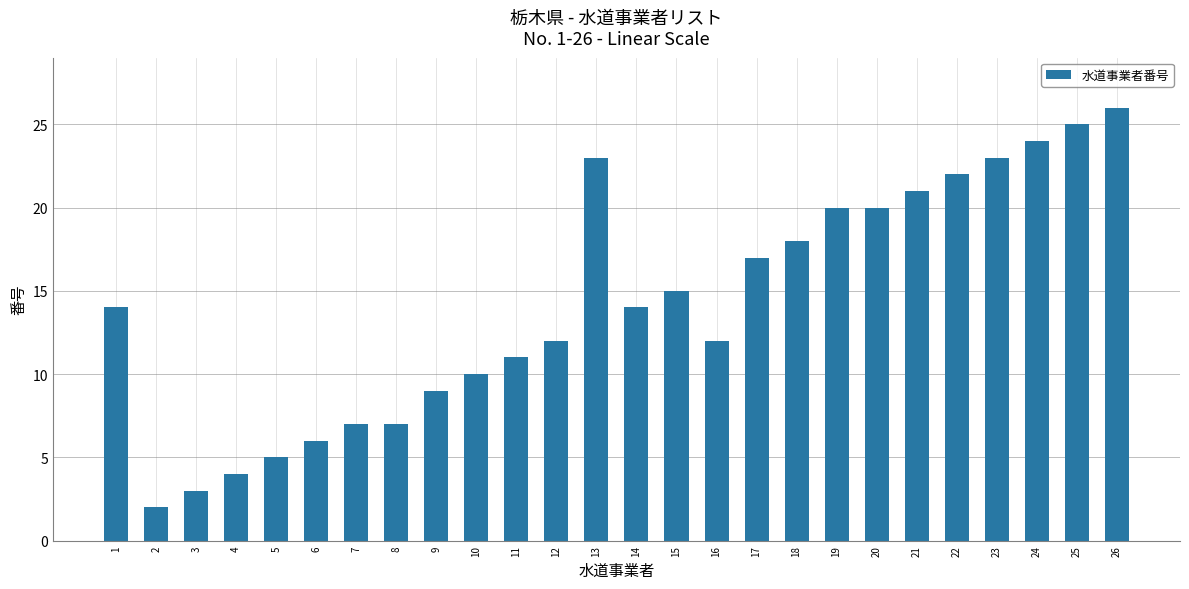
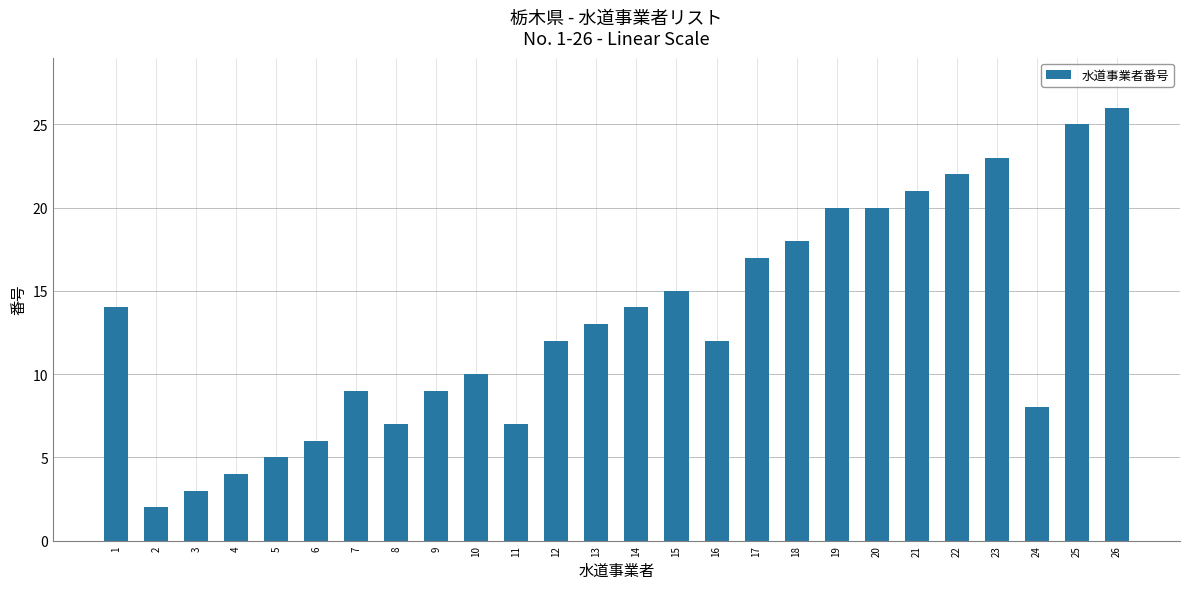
7: 7 -> 9
11: 11 -> 7
13: 23 -> 13
24: 24 -> 8
